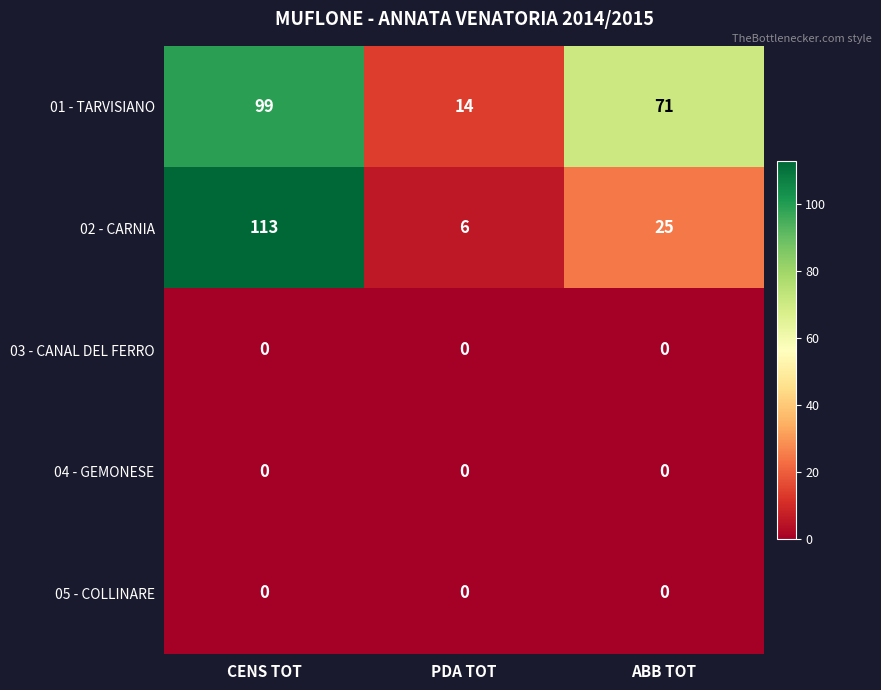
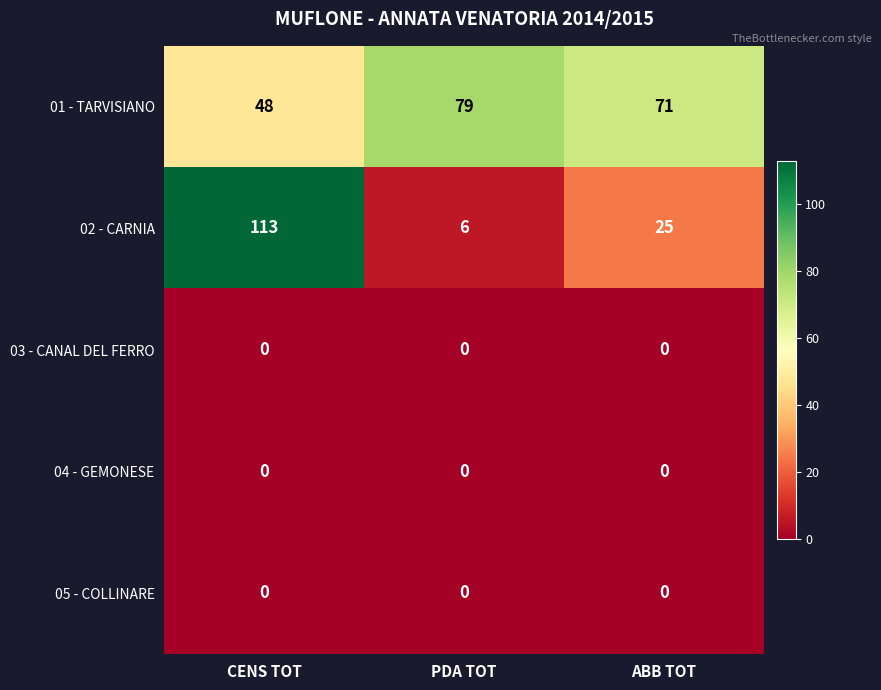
01 - TARVISIANO, CENS TOT: 99 -> 48
01 - TARVISIANO, PDA TOT: 14 -> 79
